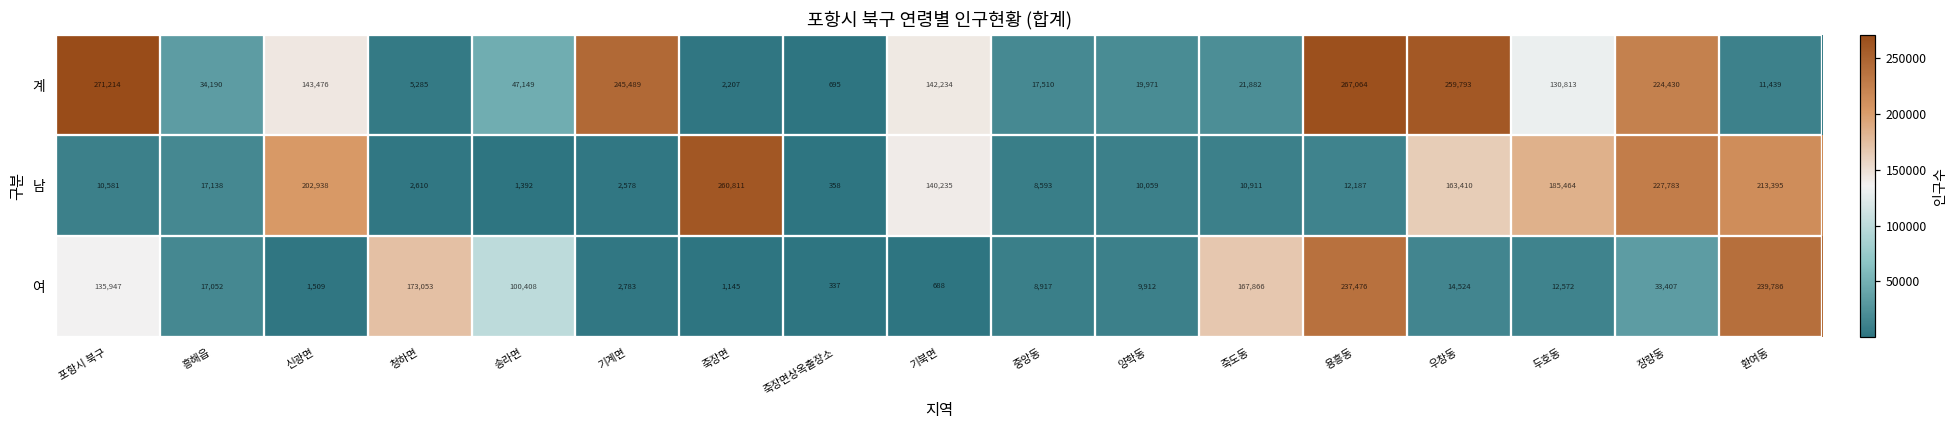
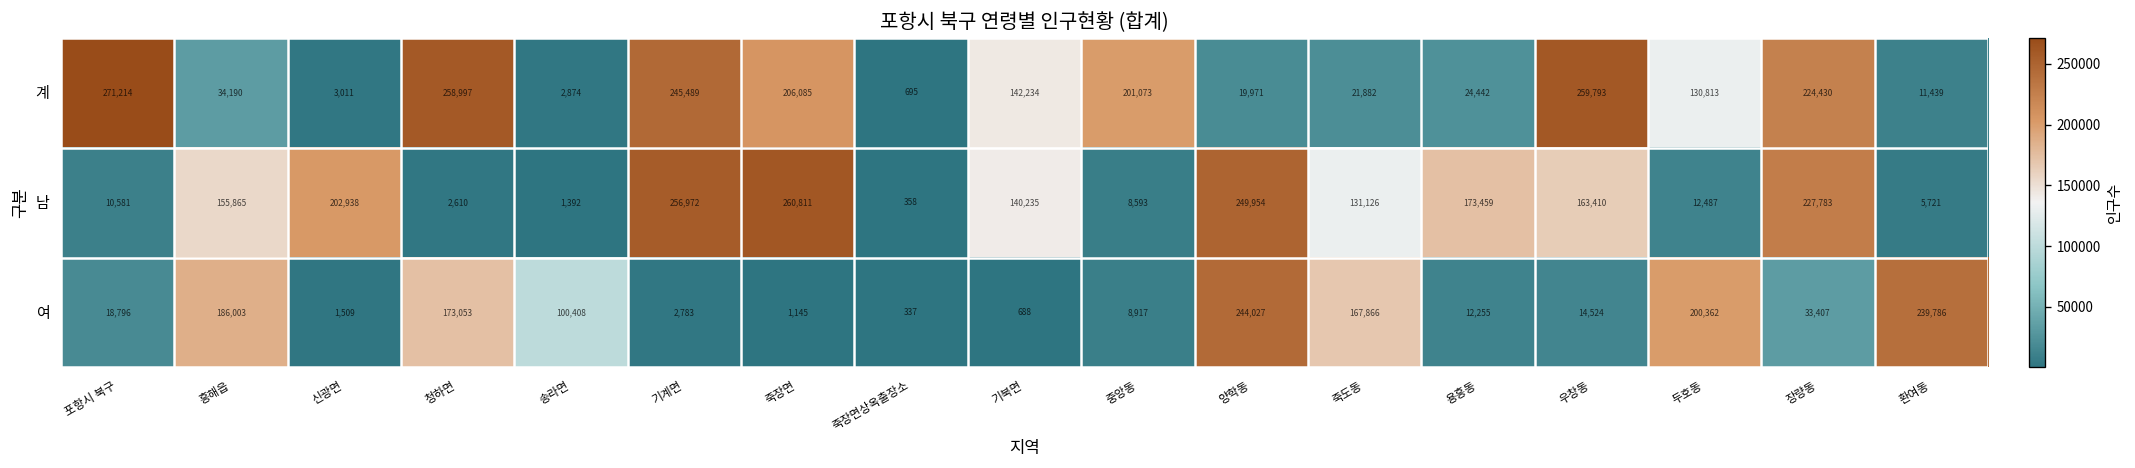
계, 신광면: 143,476 -> 3,011
계, 청하면: 5,285 -> 258,997
계, 송라면: 47,149 -> 2,874
계, 죽장면: 2,207 -> 206,085
계, 중앙동: 17,510 -> 201,073
계, 용흥동: 267,064 -> 24,442
남, 흥해읍: 17,138 -> 155,865
남, 기계면: 2,578 -> 256,972
남, 양학동: 10,059 -> 249,954
남, 죽도동: 10,911 -> 131,126
남, 용흥동: 12,187 -> 173,459
남, 두호동: 185,464 -> 12,487
남, 환여동: 213,395 -> 5,721
여, 포항시 북구: 135,947 -> 18,796
여, 흥해읍: 17,052 -> 186,003
여, 양학동: 9,912 -> 244,027
여, 용흥동: 237,476 -> 12,255
여, 두호동: 12,572 -> 200,362
